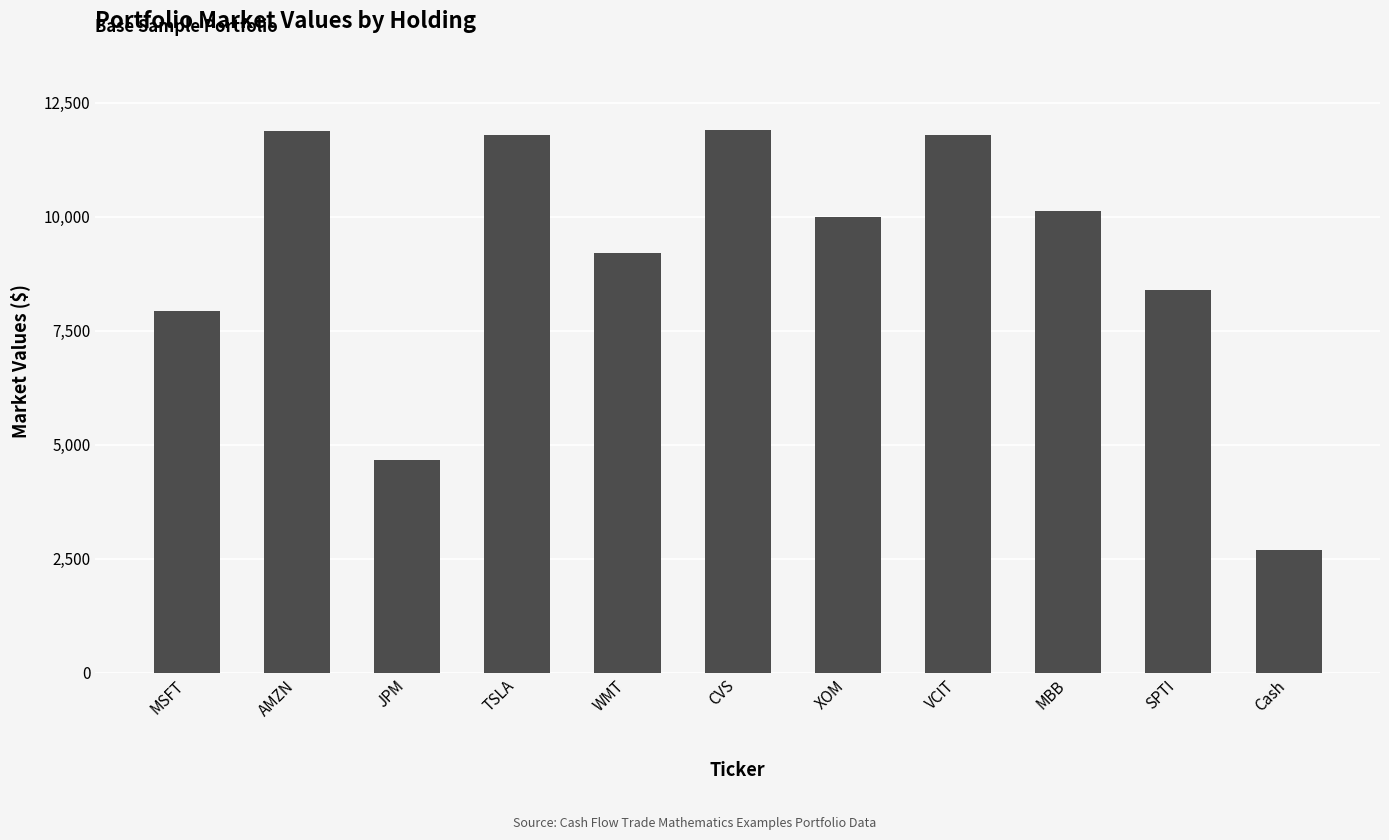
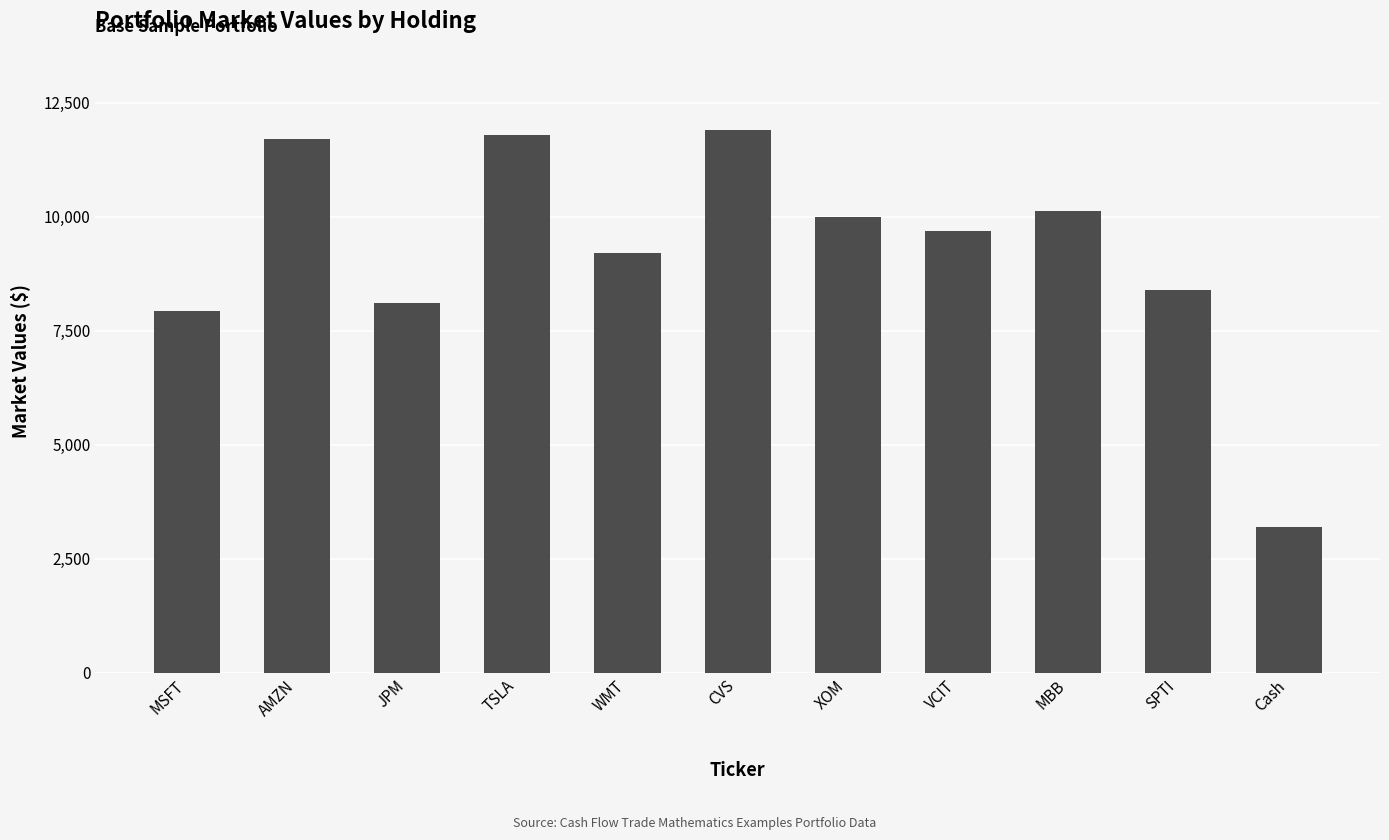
AMZN: 11,900 -> 11,700
JPM: 4,700 -> 8,100
VCIT: 11,800 -> 9,700
Cash: 2,700 -> 3,200
